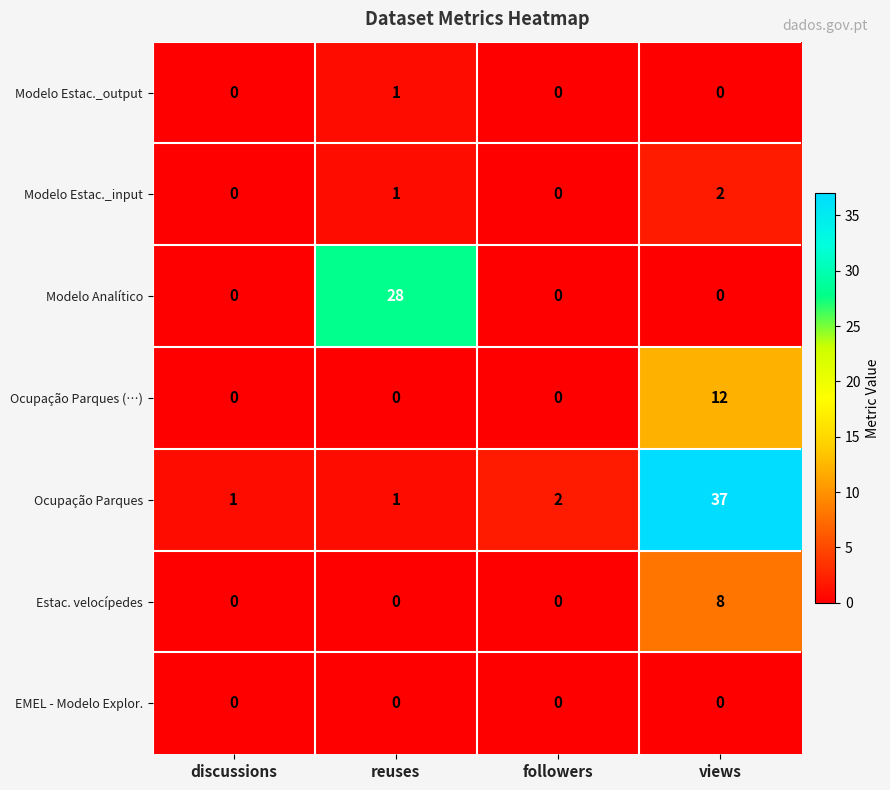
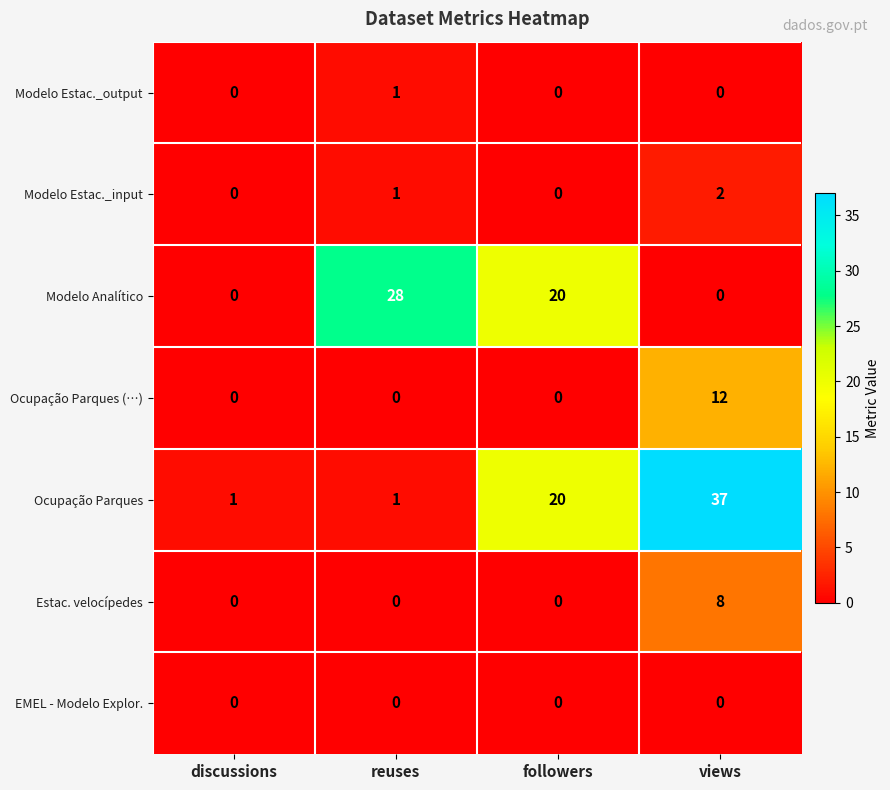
Modelo Analítico, followers: 0 -> 20
Ocupação Parques, followers: 2 -> 20
